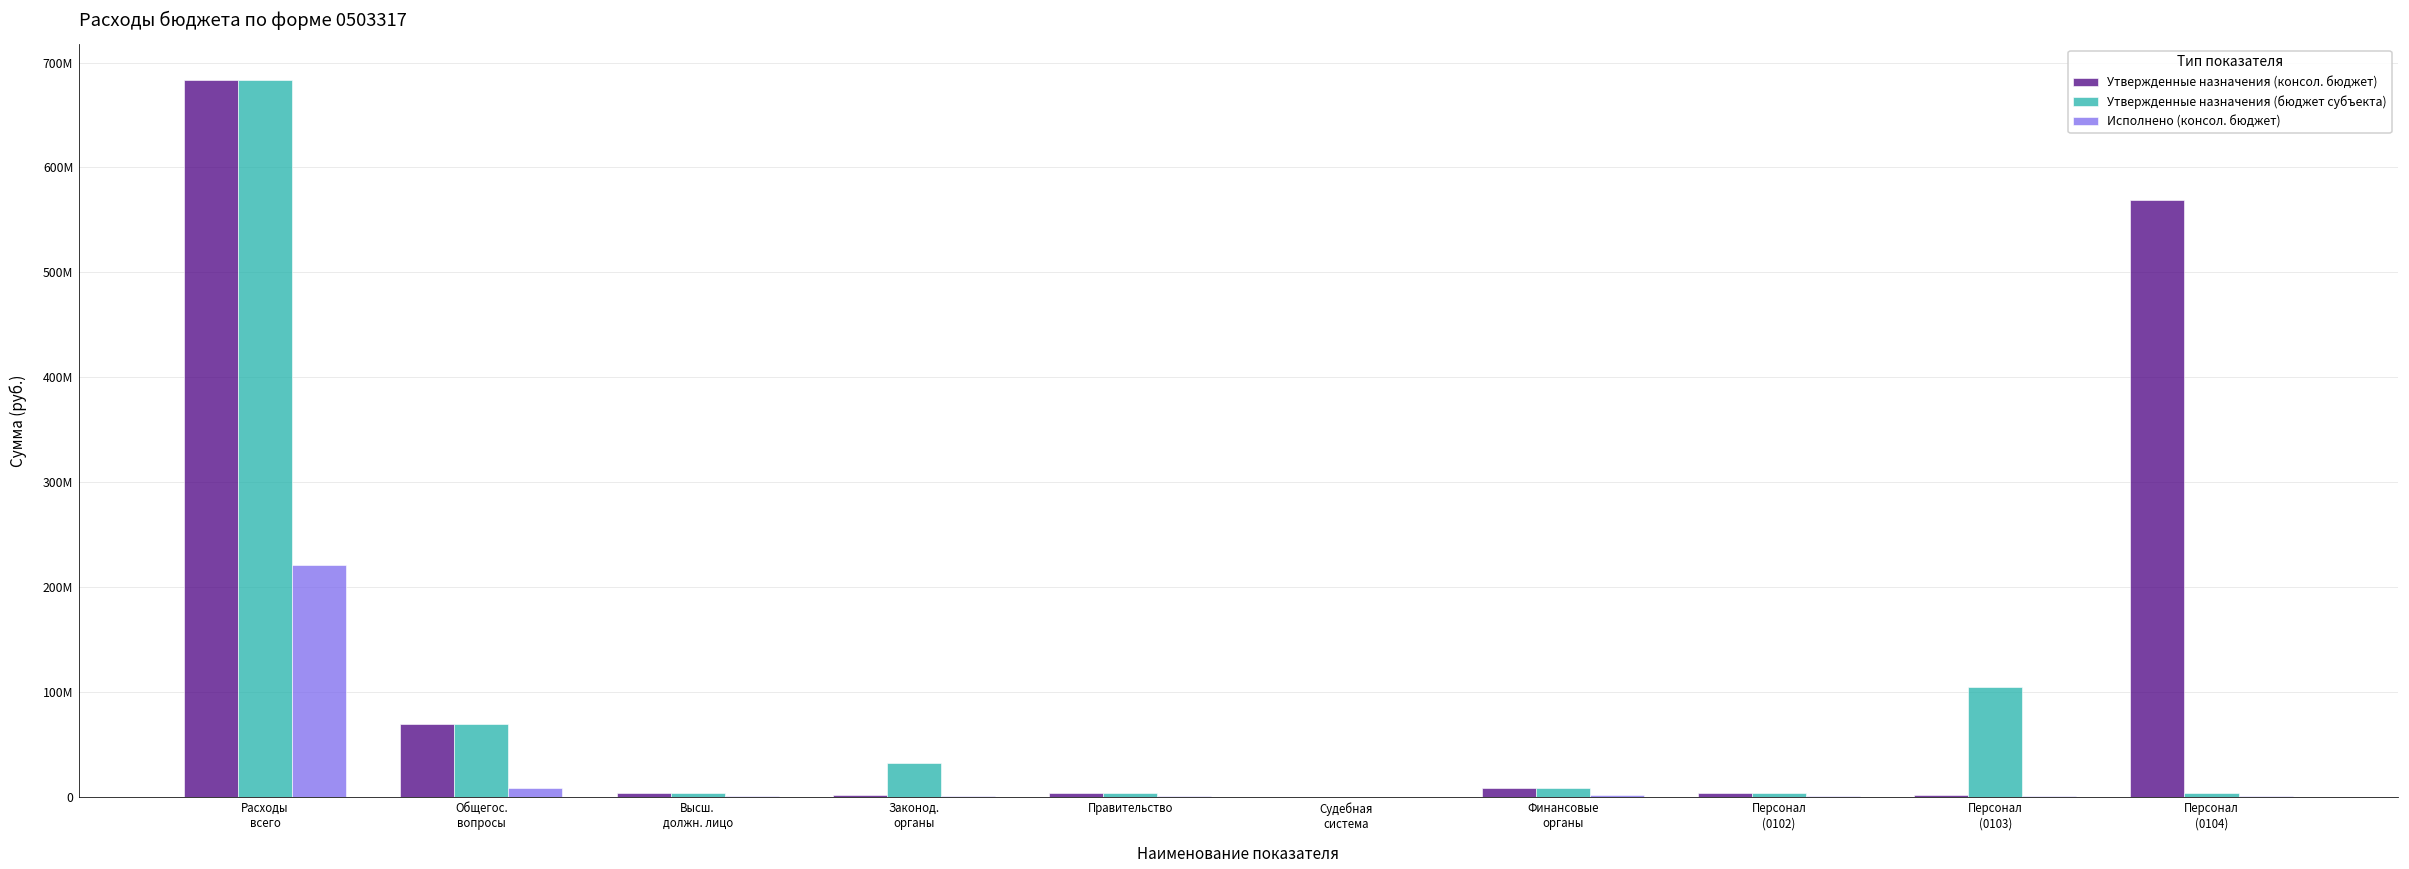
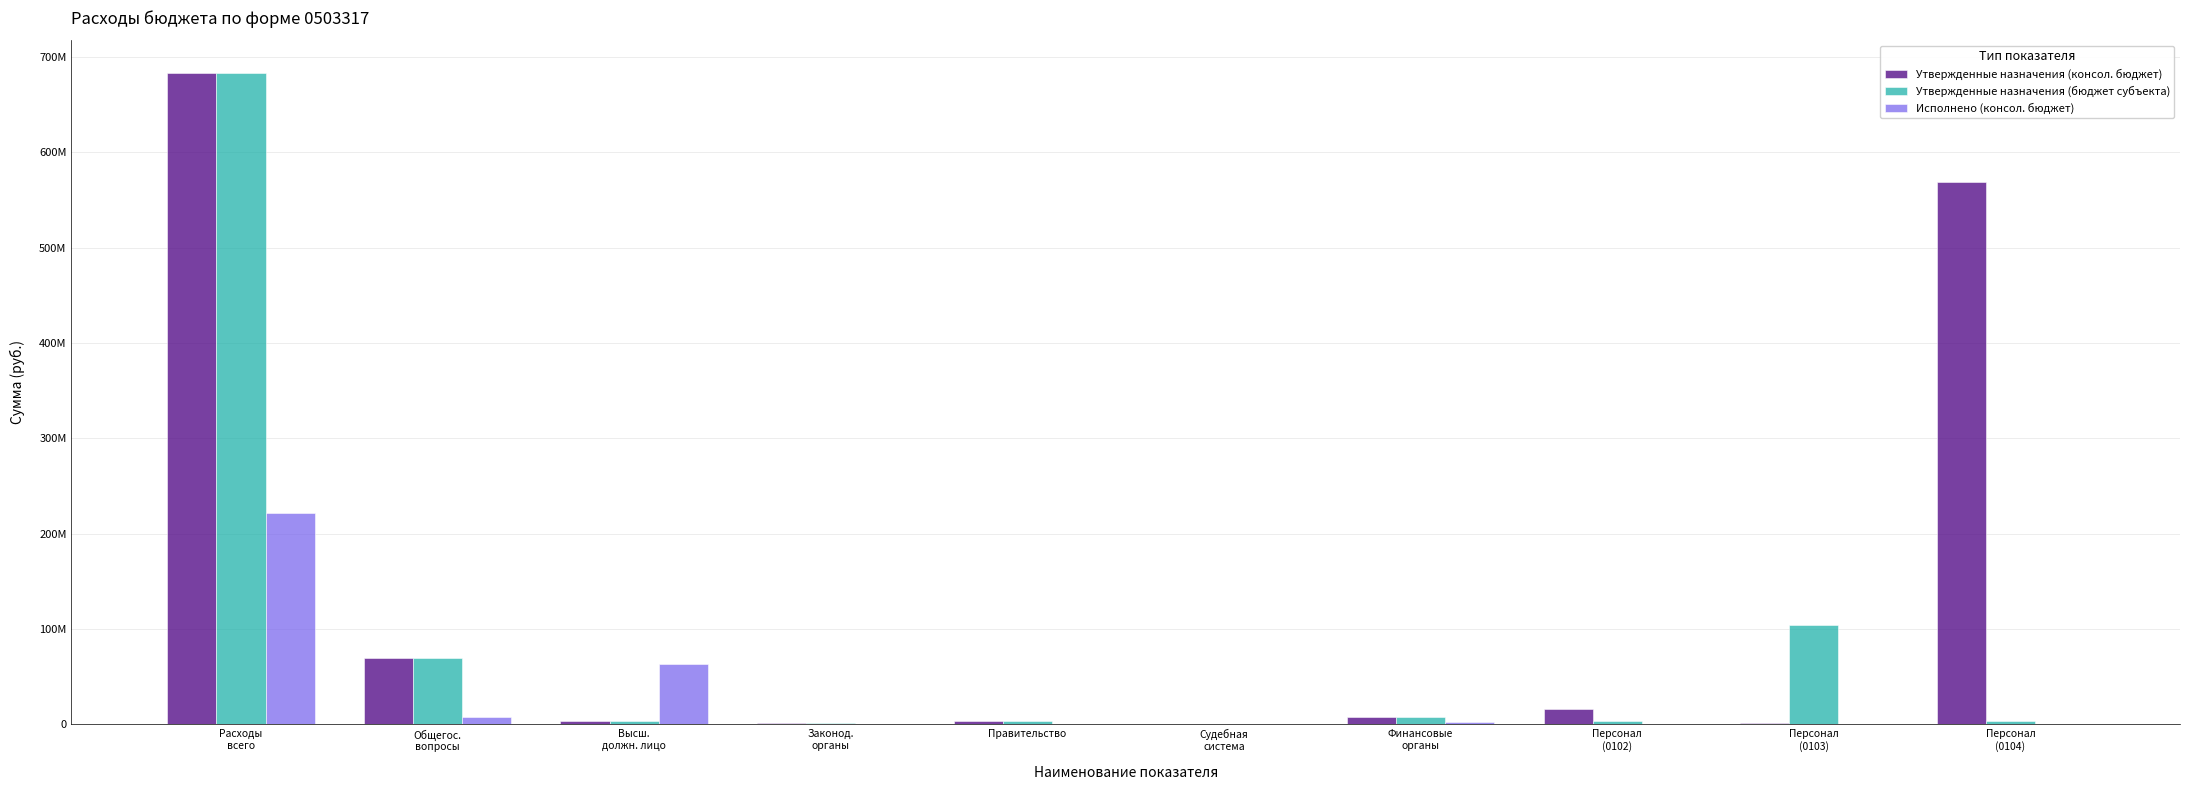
Исполнено (консол. бюджет), Высш. должн. лицо: 0 -> 60000000
Утвержденные назначения (бюджет субъекта), Законод. органы: 30000000 -> 0
Утвержденные назначения (консол. бюджет), Персонал (0102): 0 -> 20000000
